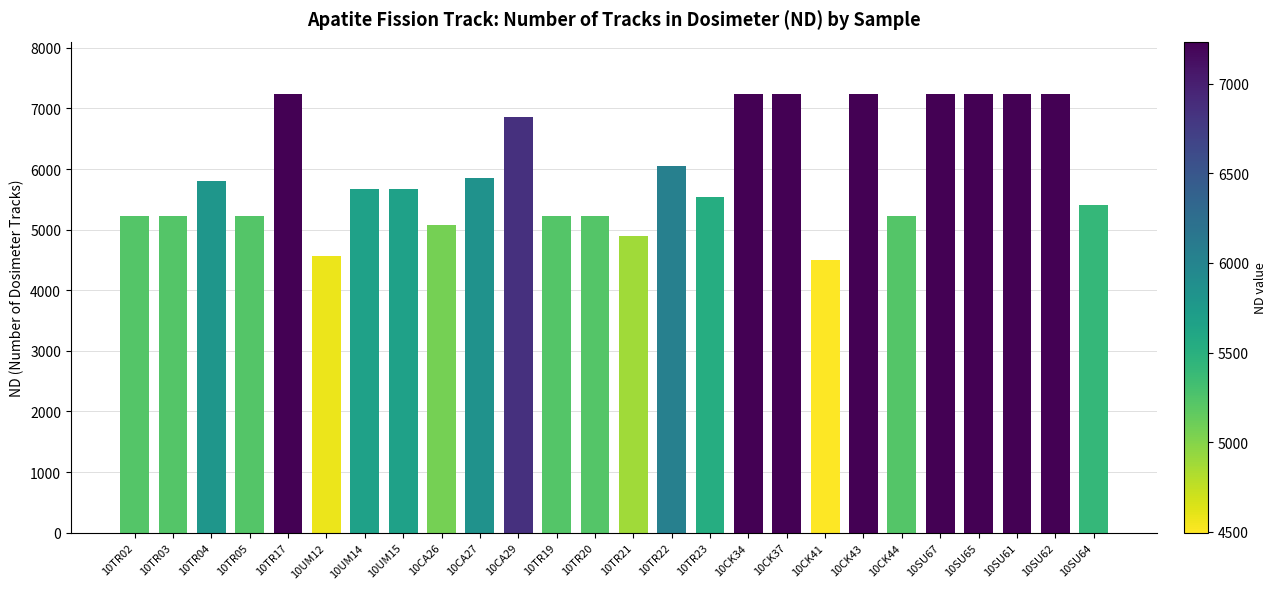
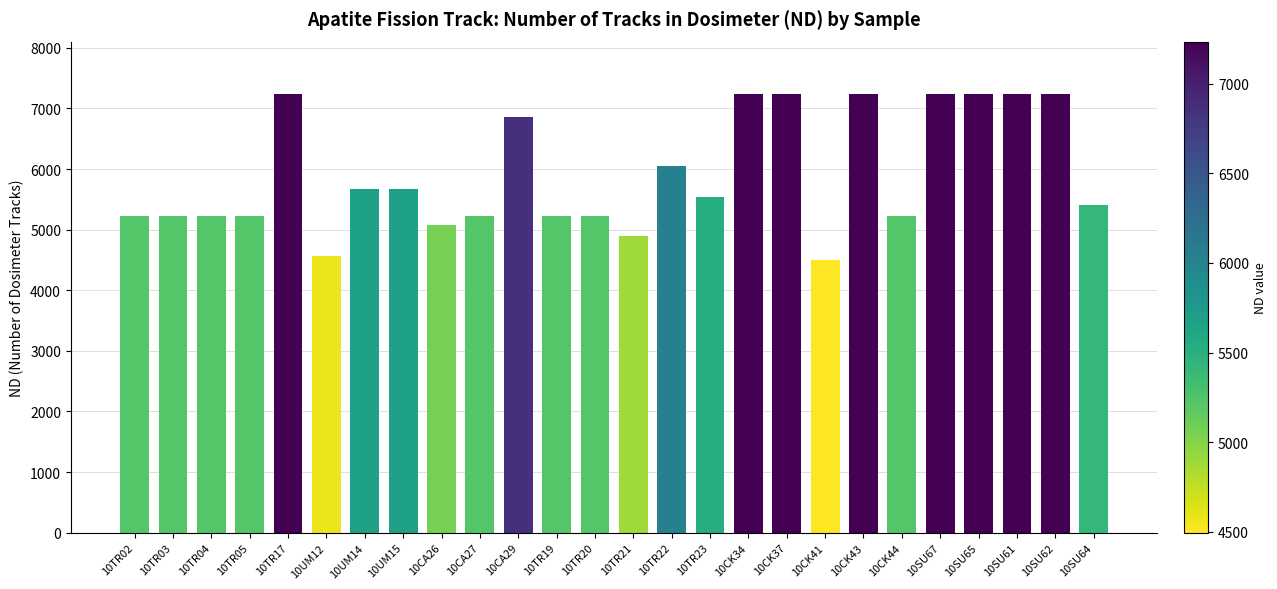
10TR04: 5800 -> 5200
10CA27: 5800 -> 5200
